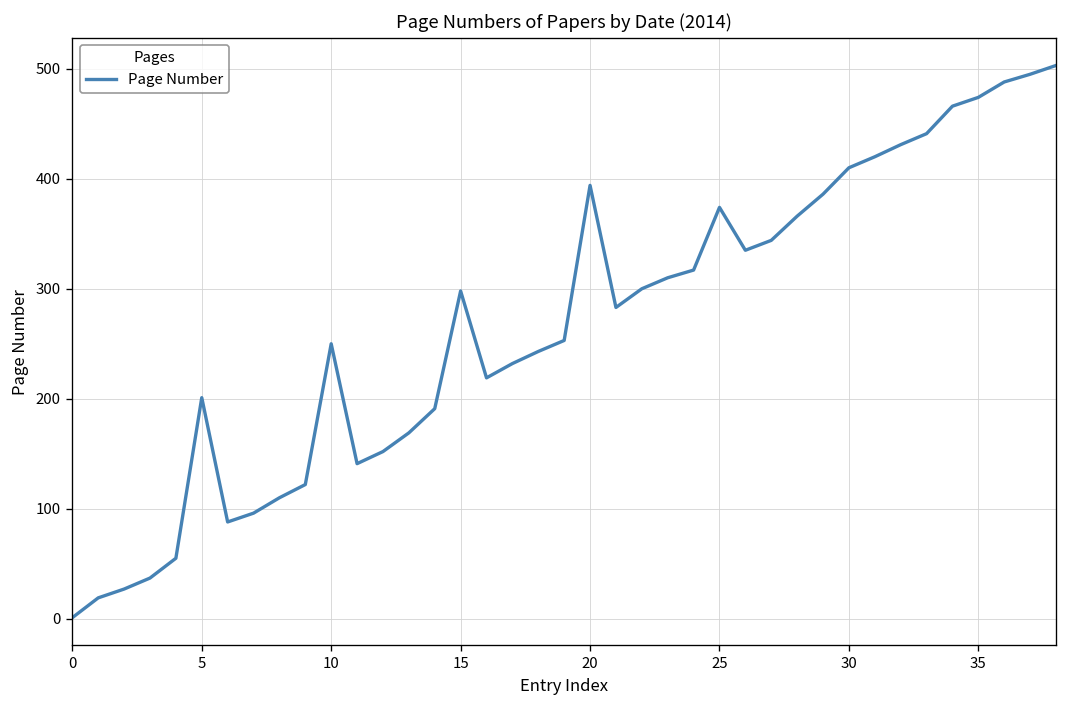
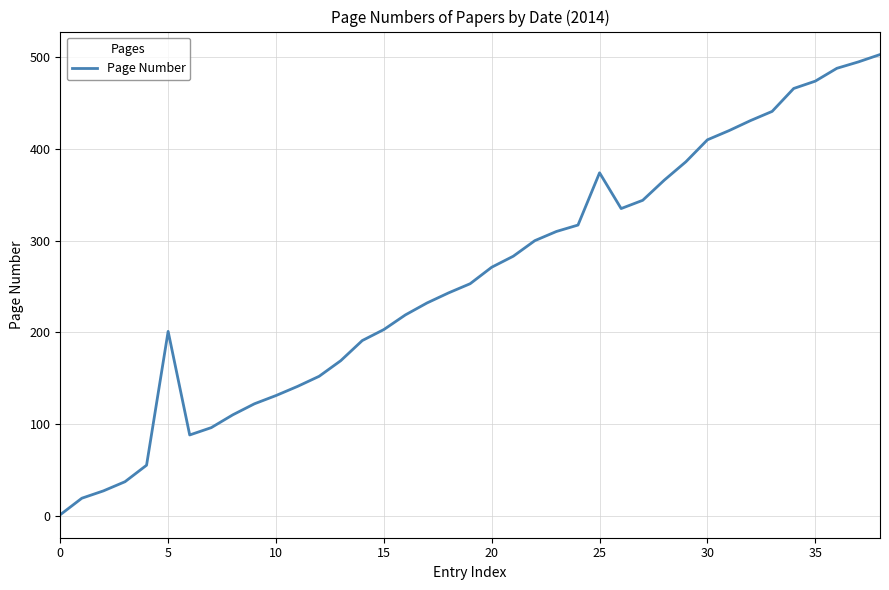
10: 250 -> 130
15: 300 -> 200
20: 390 -> 270
